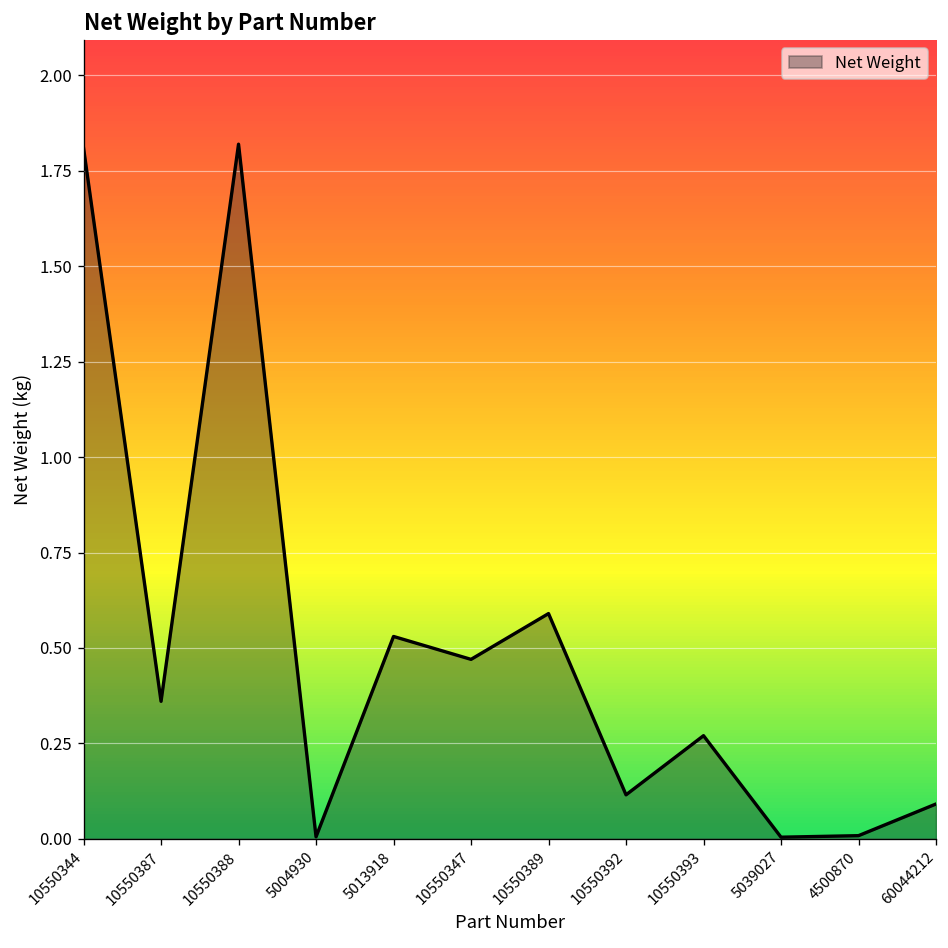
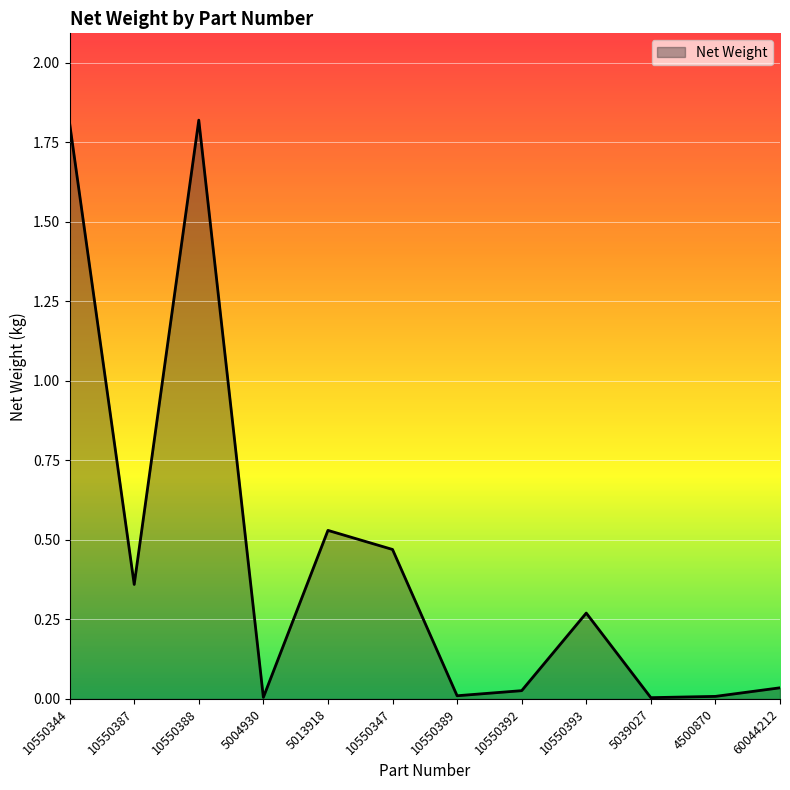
10550389: 0.59 -> 0.01
10550392: 0.12 -> 0.03
60044212: 0.09 -> 0.04
